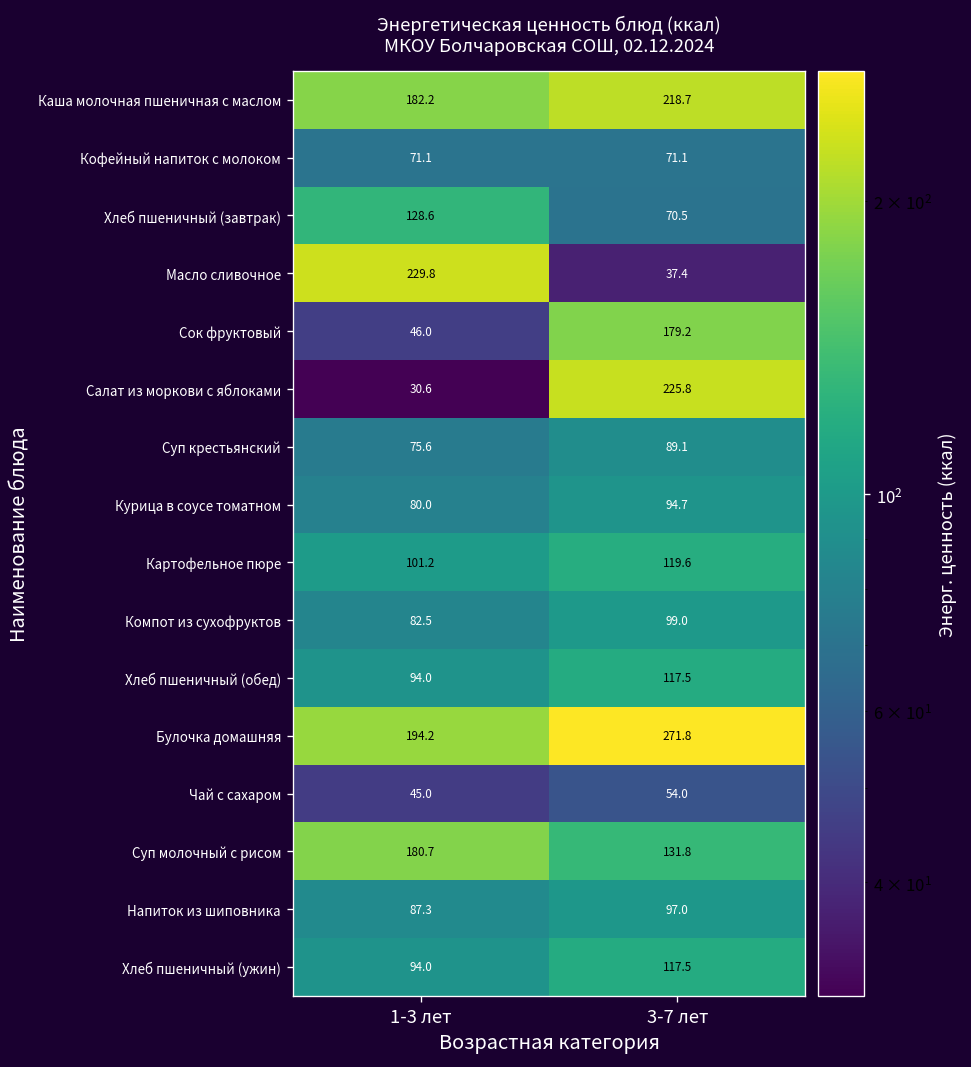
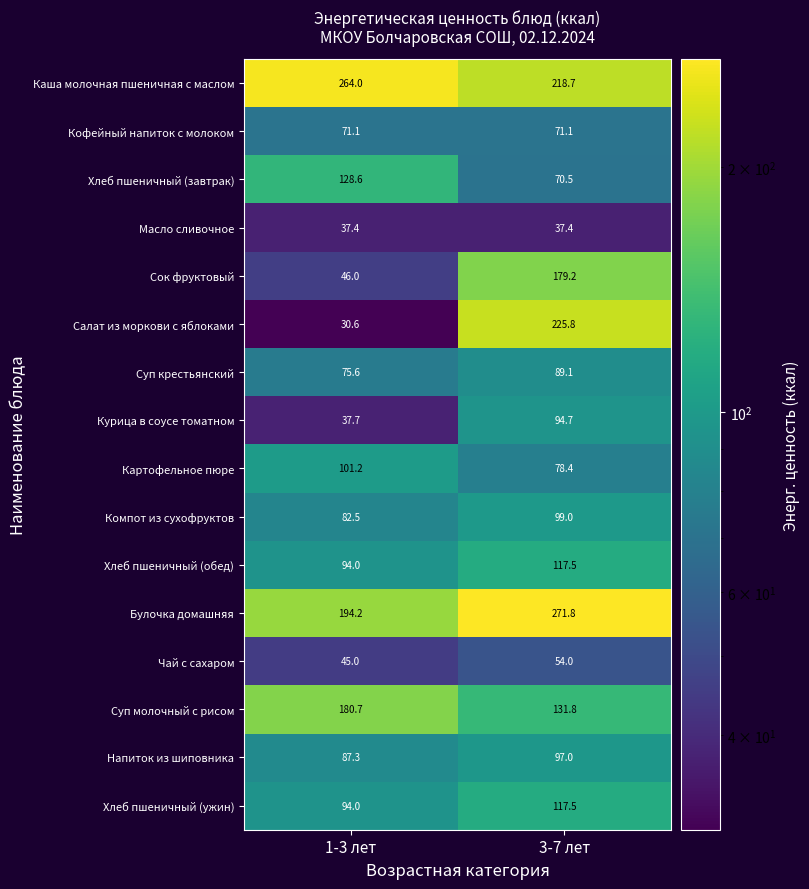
Каша молочная пшеничная с маслом, 1-3 лет: 182.2 -> 264.0
Масло сливочное, 1-3 лет: 229.8 -> 37.4
Курица в соусе томатном, 1-3 лет: 80.0 -> 37.7
Картофельное пюре, 3-7 лет: 119.6 -> 78.4
